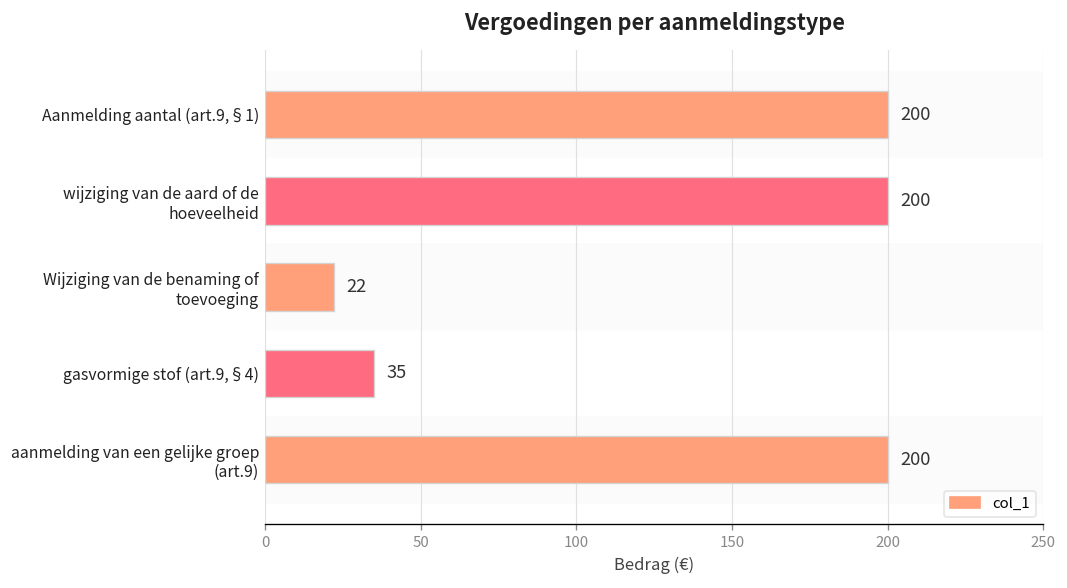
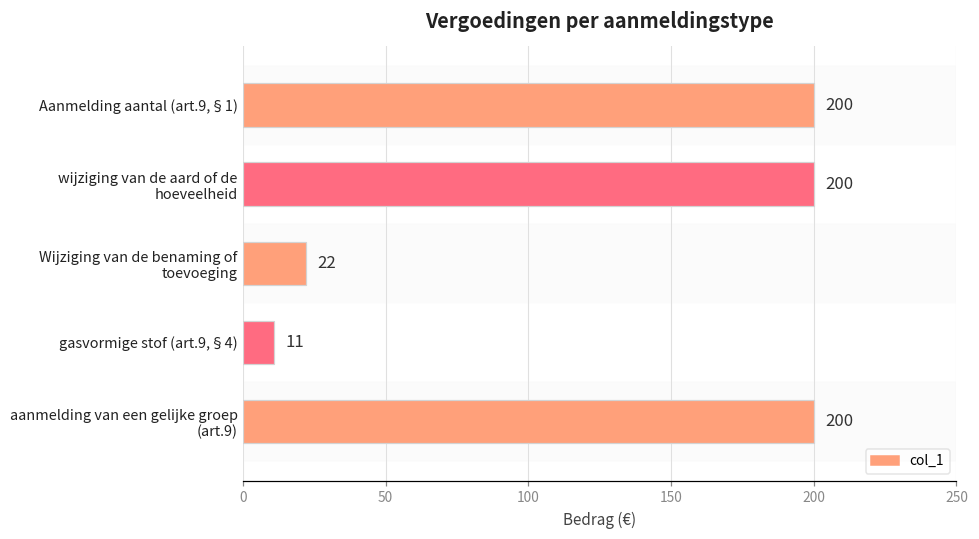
gasvormige stof (art.9,§4): 35 -> 11
